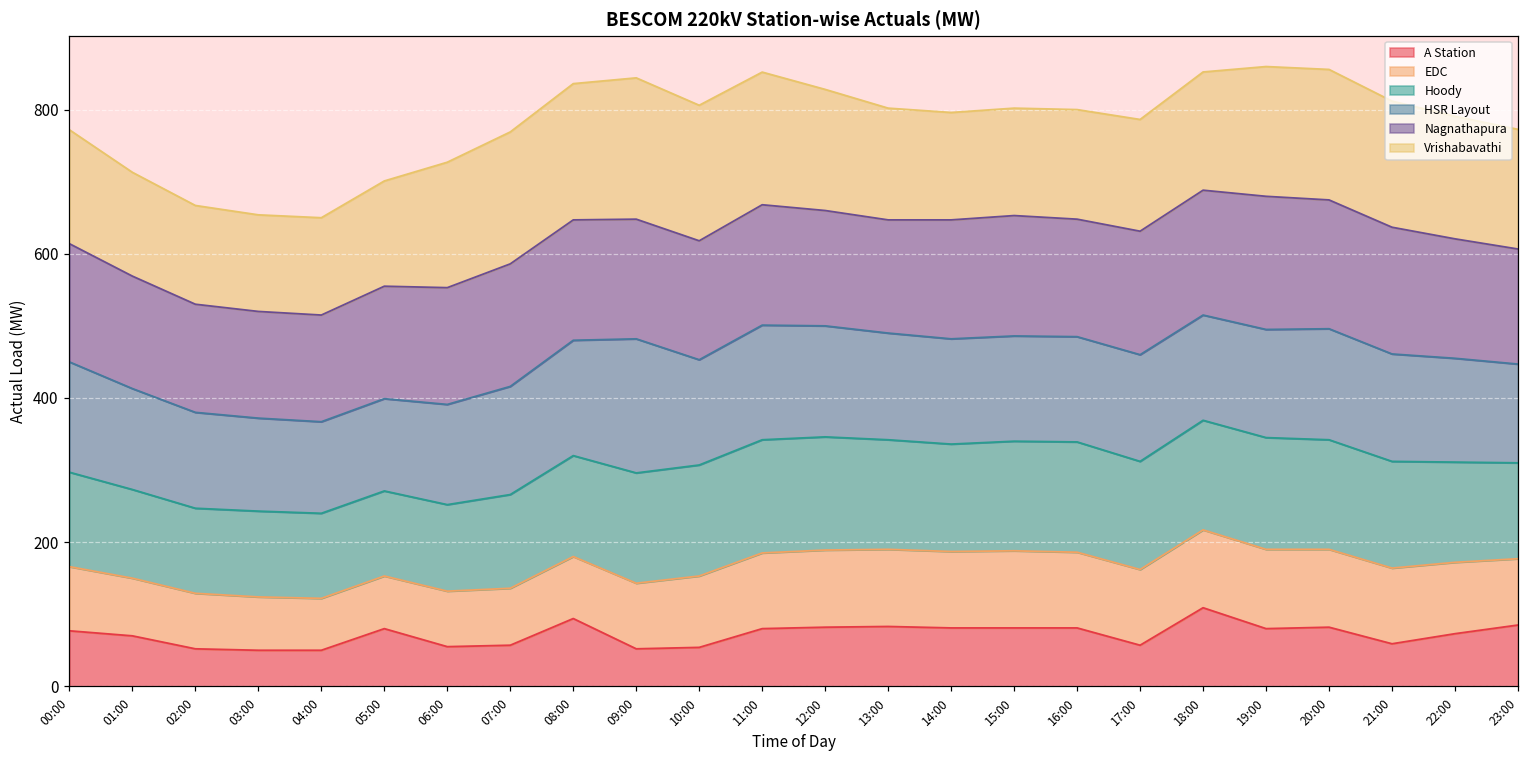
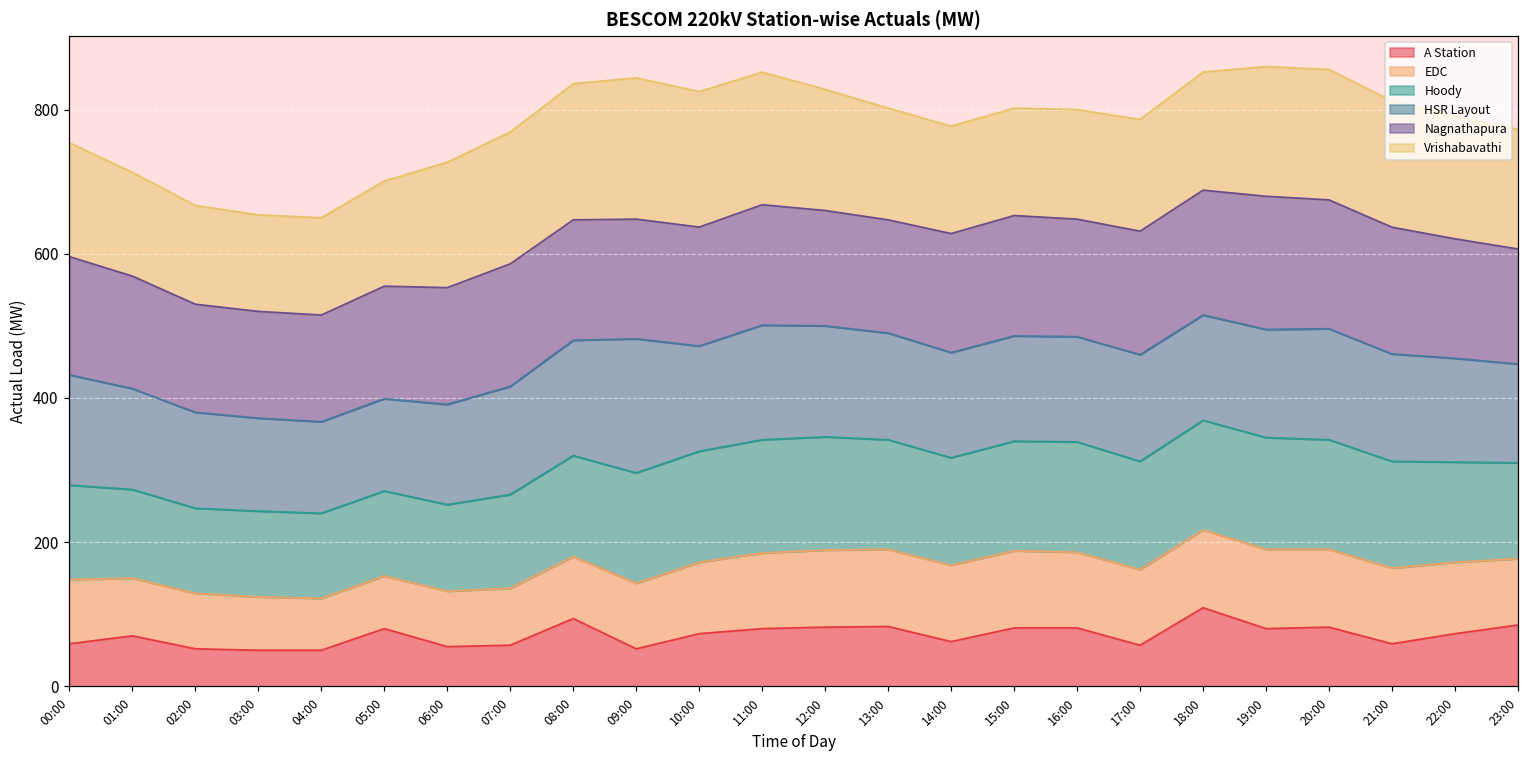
A Station, 00:00: 80 -> 60
A Station, 10:00: 50 -> 70
A Station, 14:00: 80 -> 60
